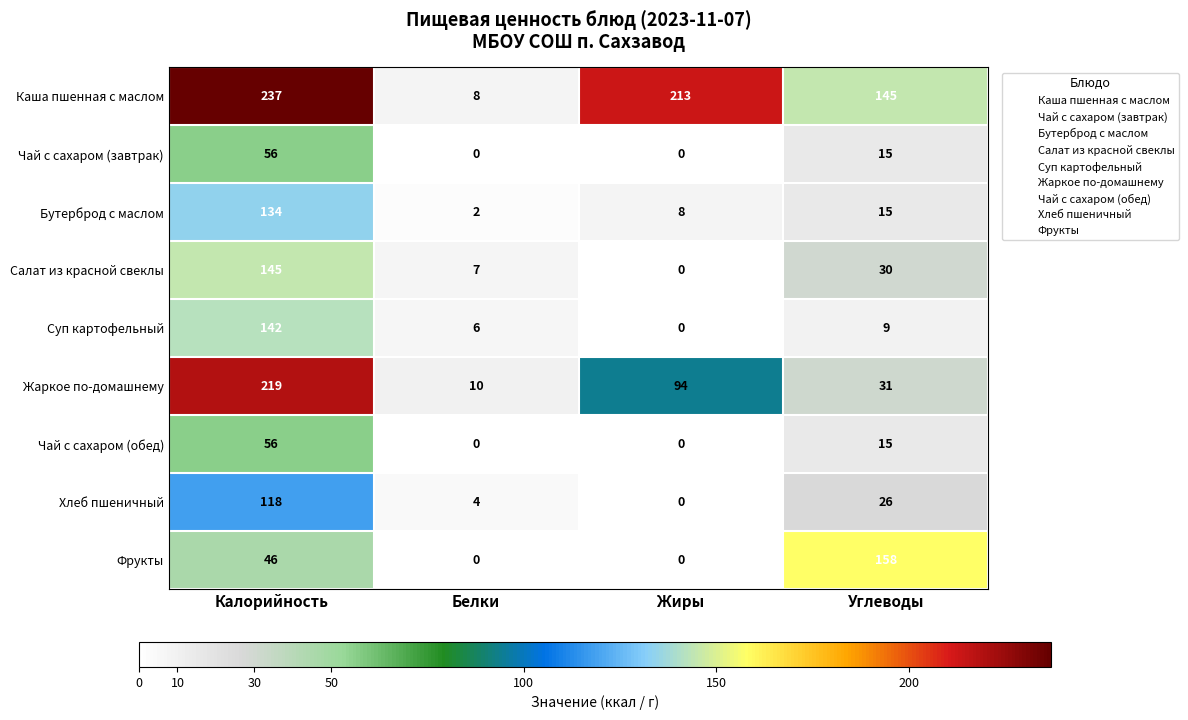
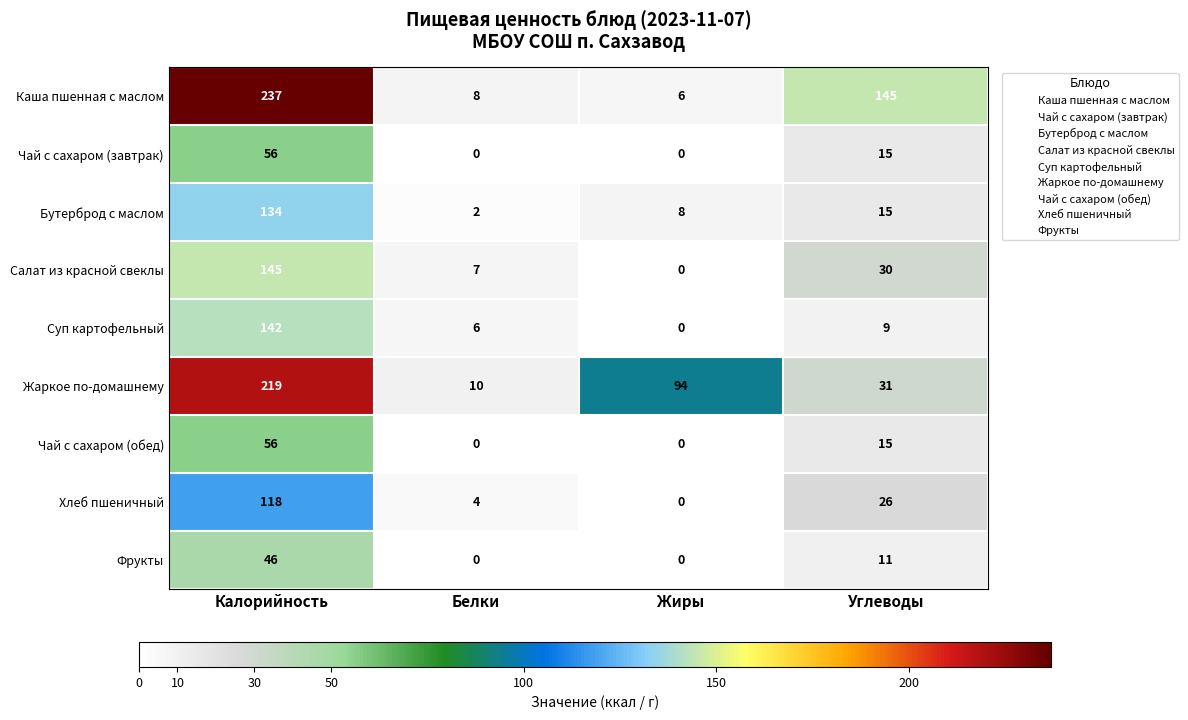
Каша пшенная с маслом, Жиры: 213 -> 6
Фрукты, Углеводы: 158 -> 11
